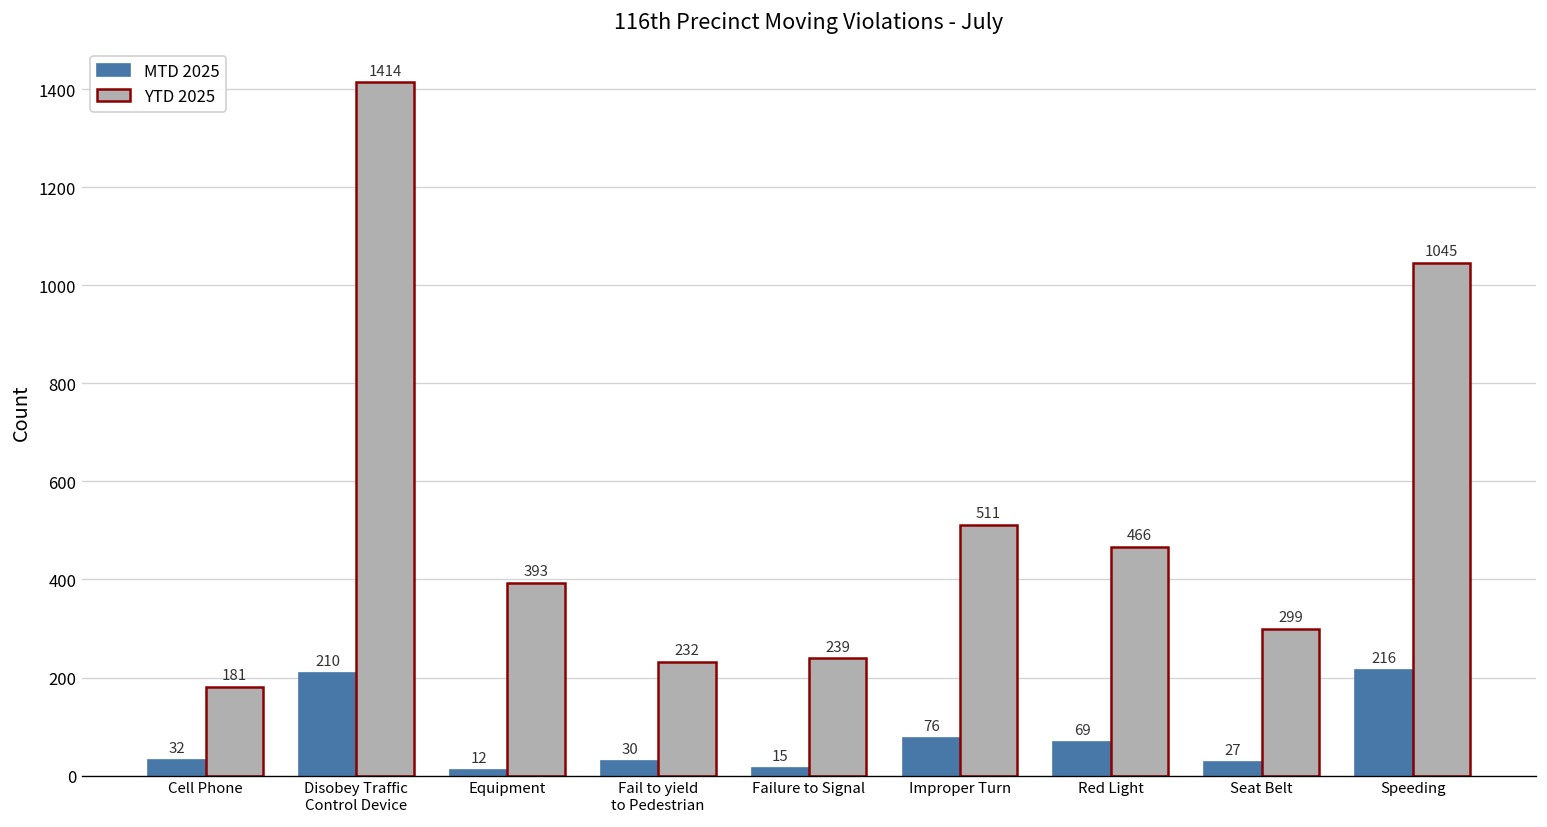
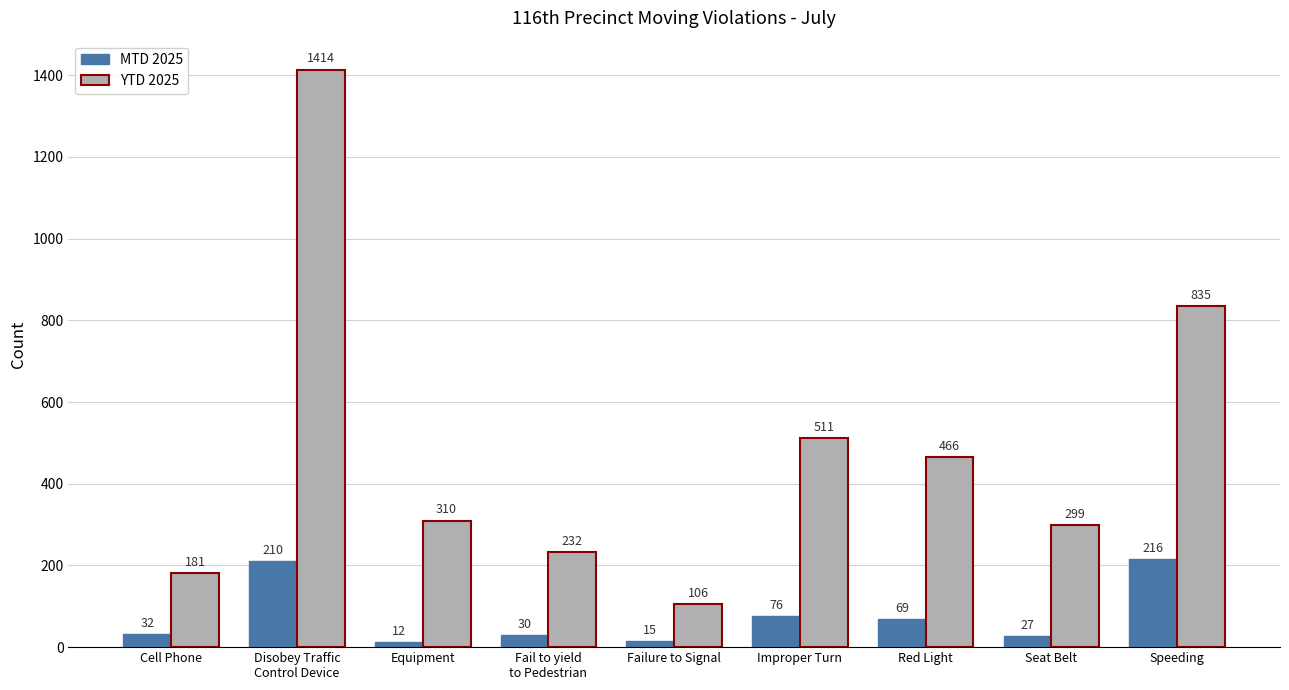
YTD 2025, Equipment: 393 -> 310
YTD 2025, Failure to Signal: 239 -> 106
YTD 2025, Speeding: 1045 -> 835
